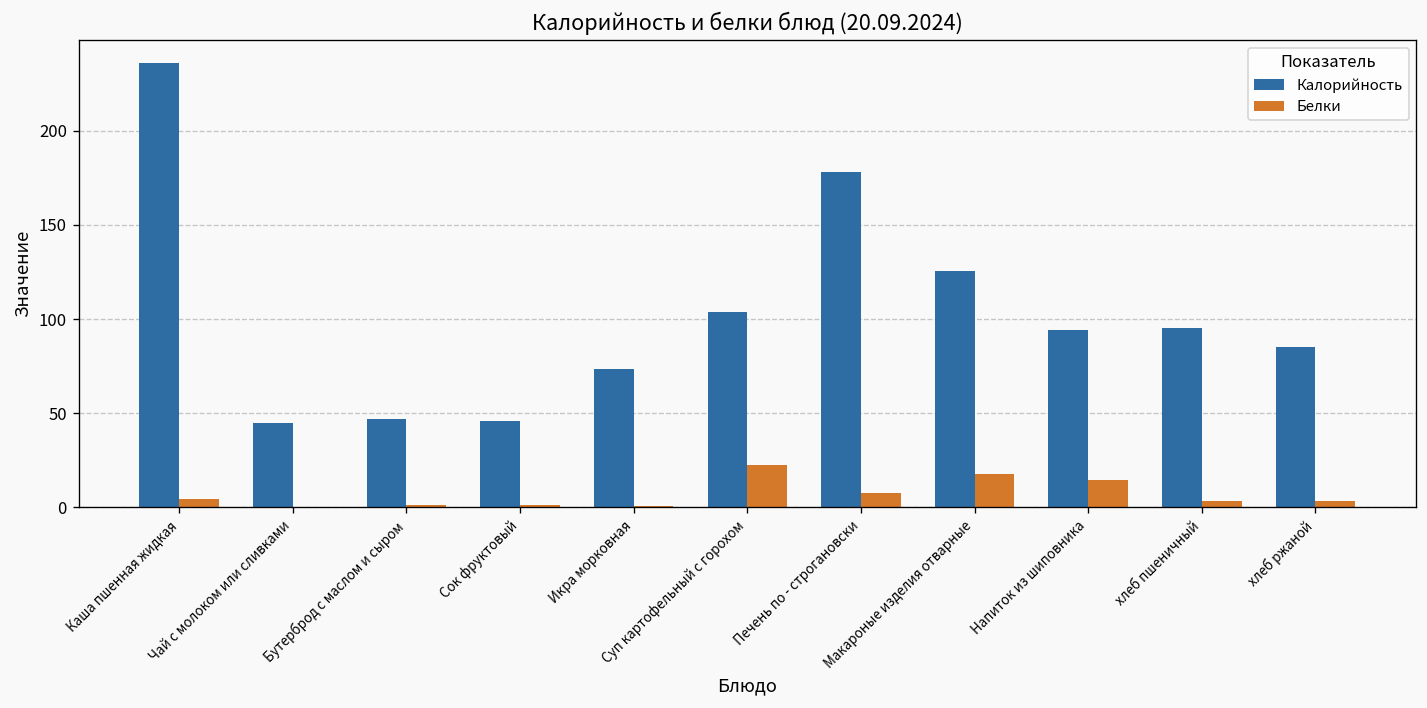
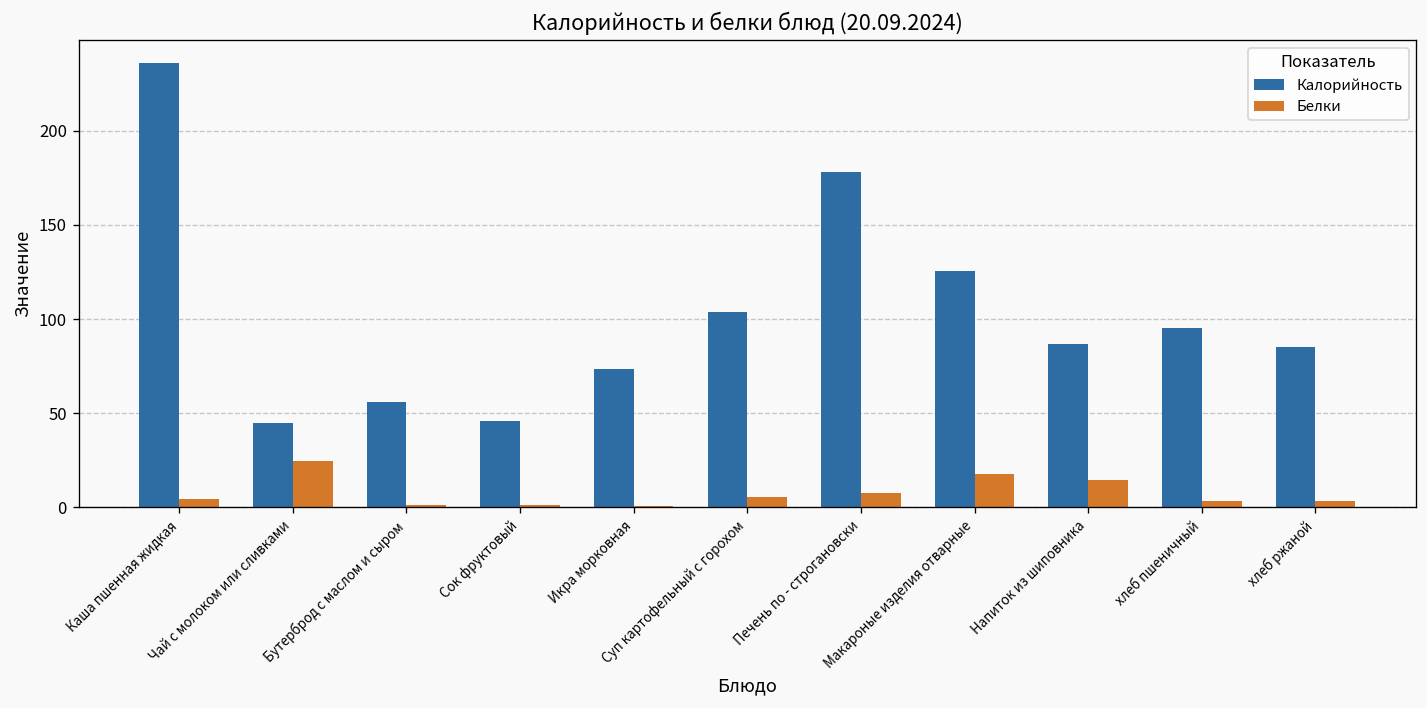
Белки, Чай с молоком или сливками: 0 -> 25
Калорийность, Бутерброд с маслом и сыром: 47 -> 56
Белки, Суп картофельный с горохом: 23 -> 5
Калорийность, Напиток из шиповника: 94 -> 87
